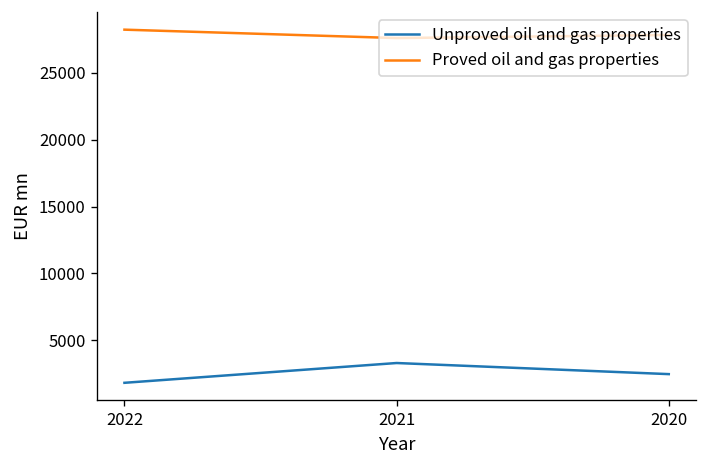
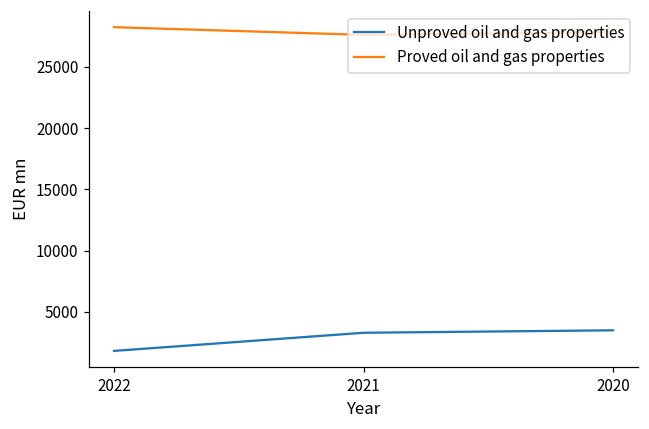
Unproved oil and gas properties, 2020: 2500 -> 3500
